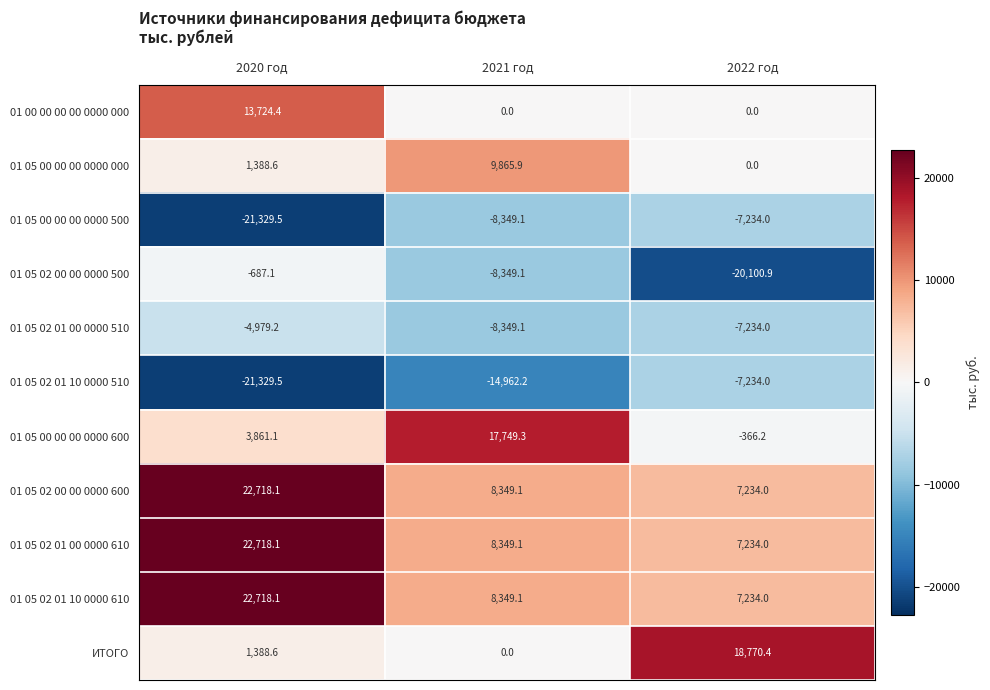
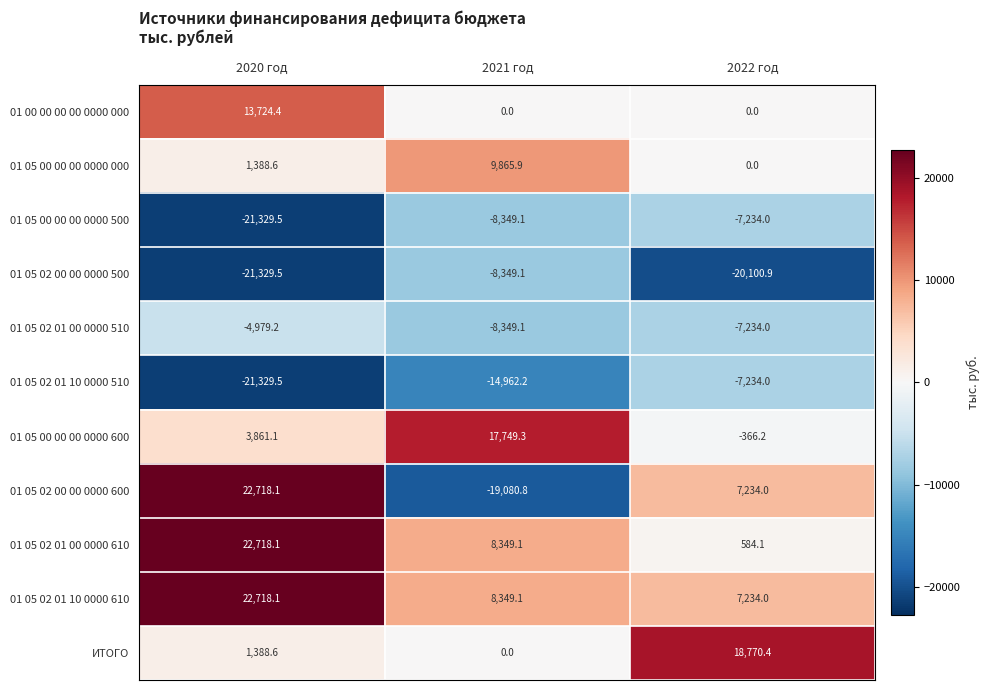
01 05 02 00 00 0000 500, 2020 год: -687.1 -> -21,329.5
01 05 02 00 00 0000 600, 2021 год: 8,349.1 -> -19,080.8
01 05 02 01 00 0000 610, 2022 год: 7,234.0 -> 584.1
